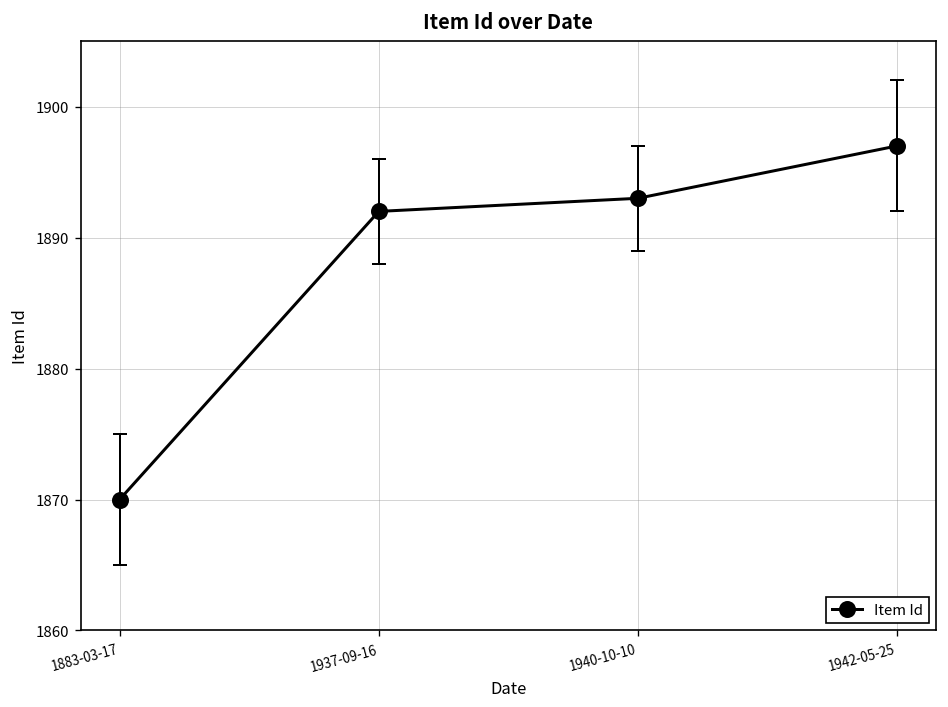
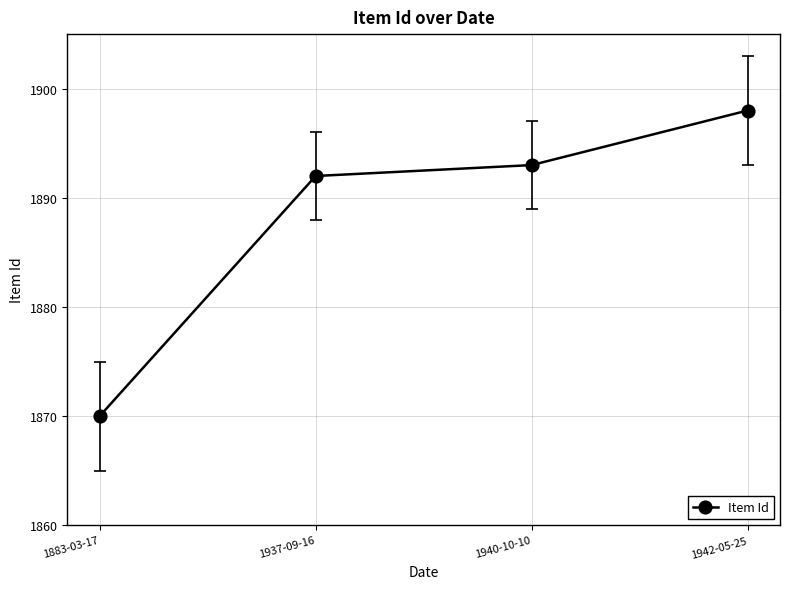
Item Id, 1942-05-25: 1897 -> 1898
